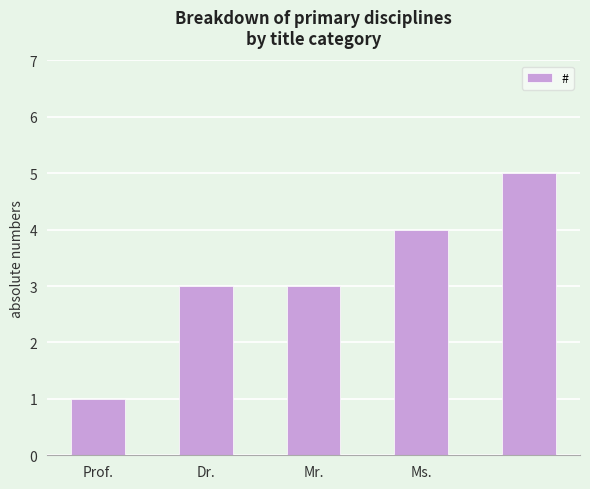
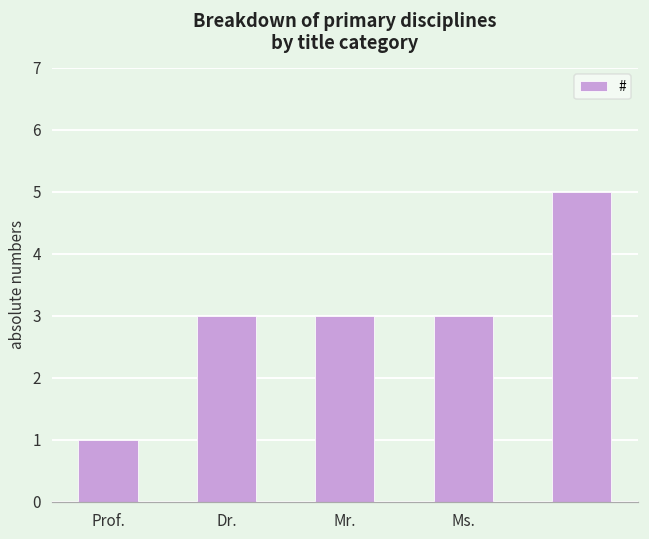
Ms.: 4 -> 3
